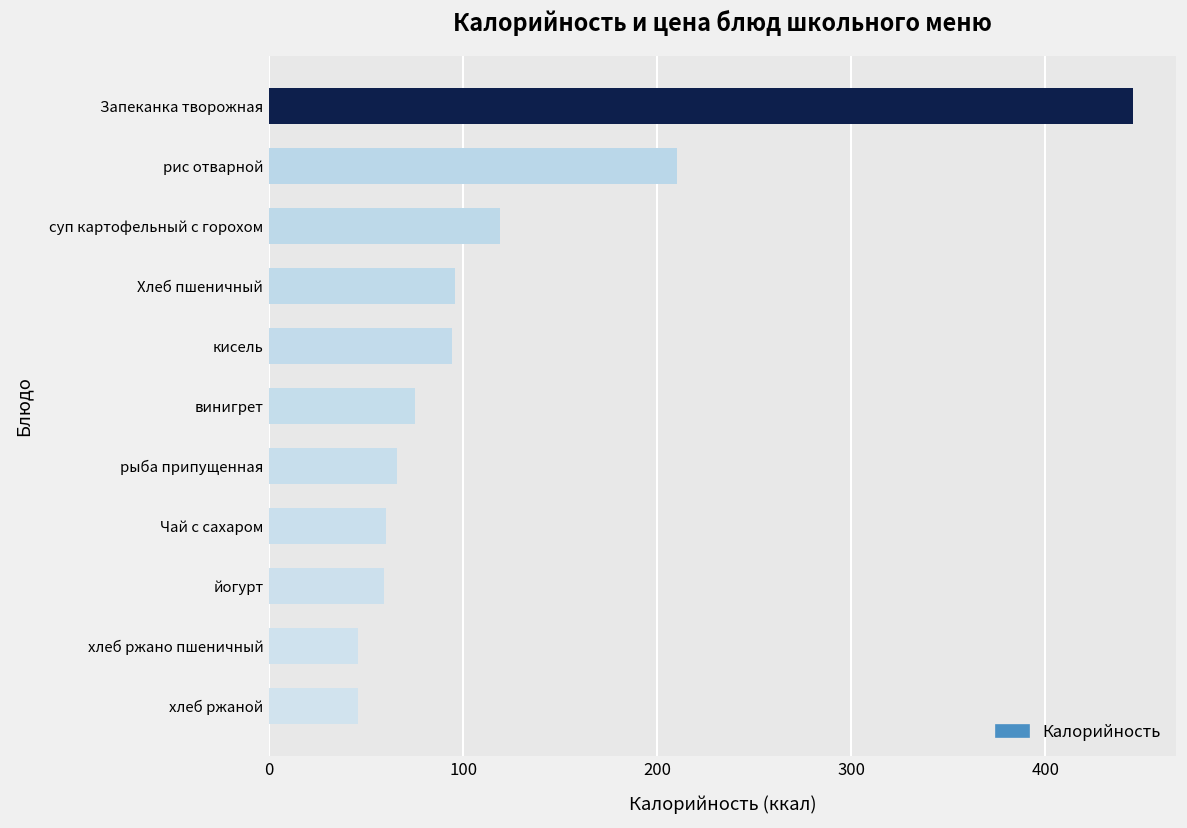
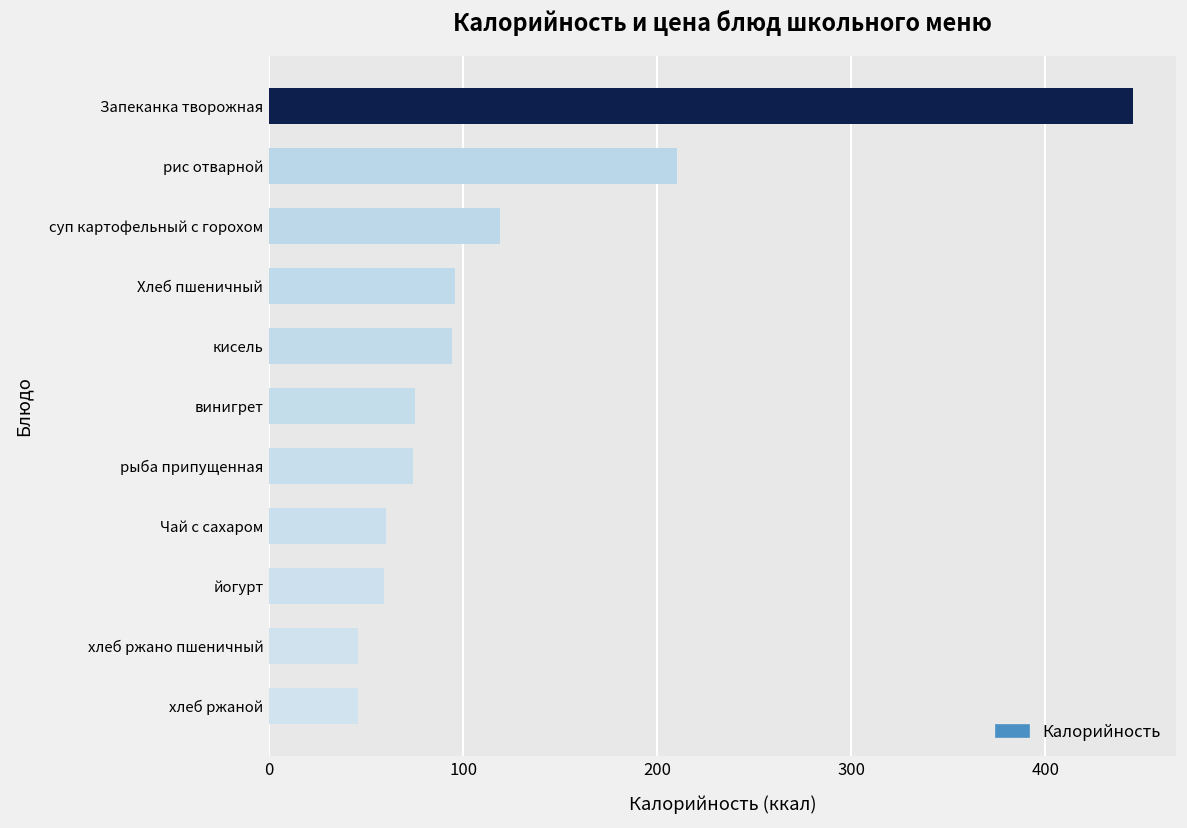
рыба припущенная: 66 -> 74
